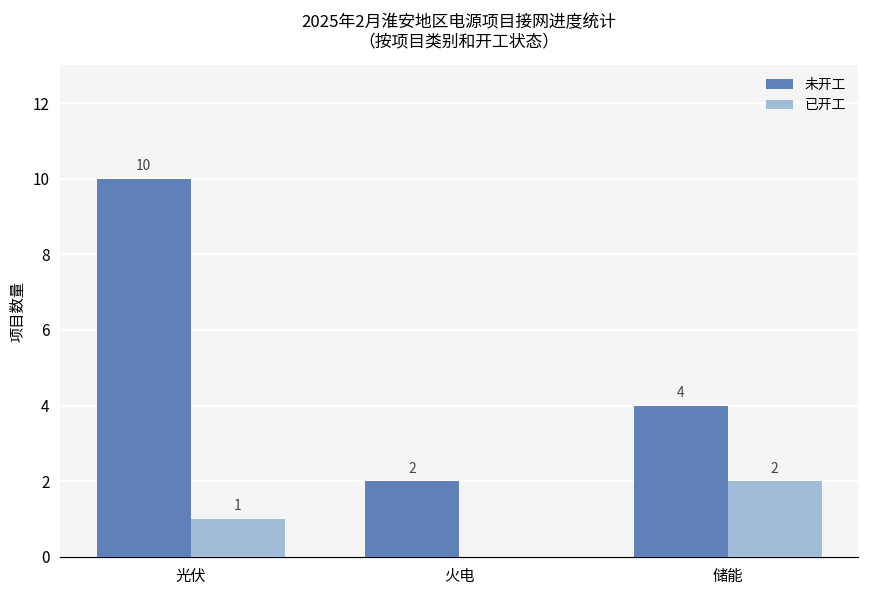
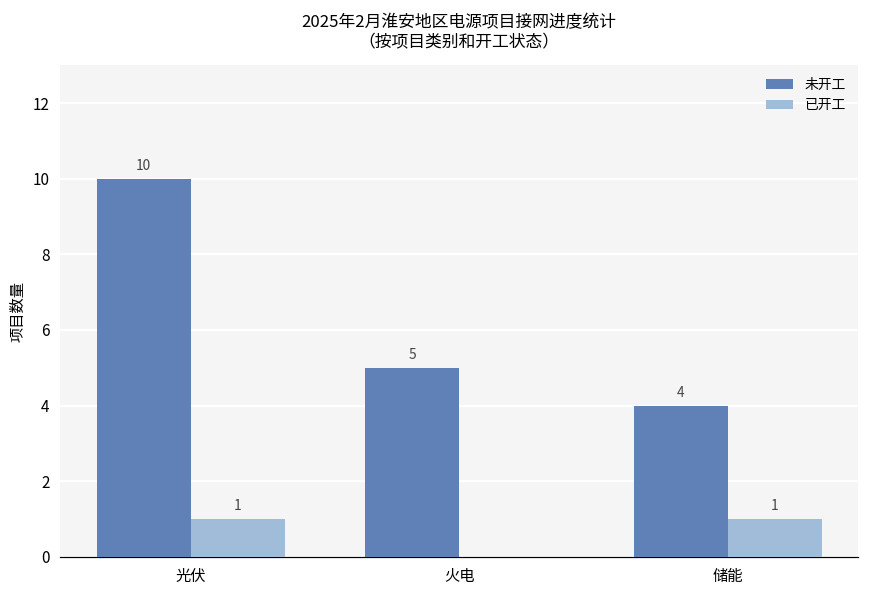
未开工, 火电: 2 -> 5
已开工, 储能: 2 -> 1
